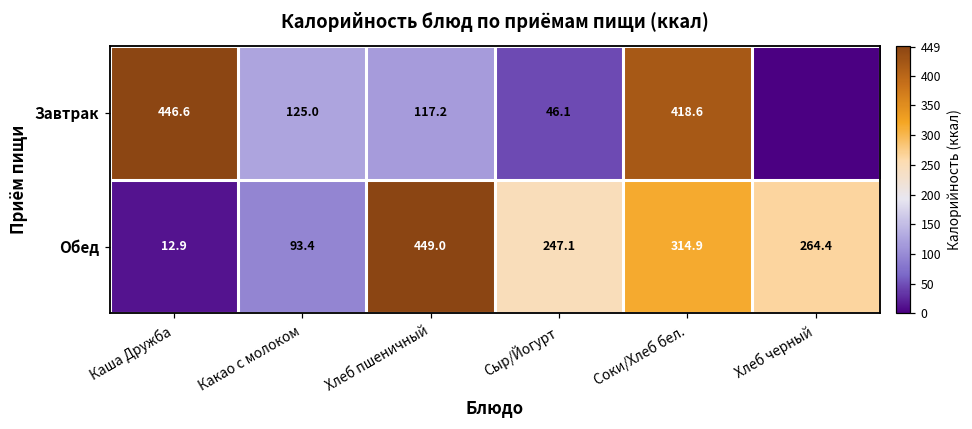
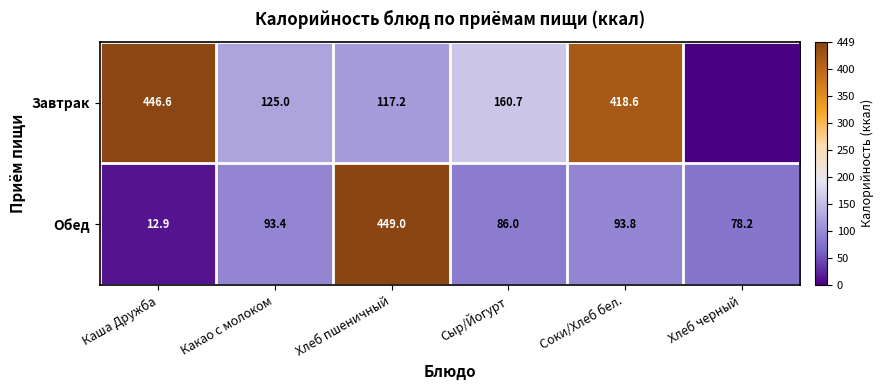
Завтрак, Сыр/Йогурт: 46.1 -> 160.7
Обед, Сыр/Йогурт: 247.1 -> 86.0
Обед, Соки/Хлеб бел.: 314.9 -> 93.8
Обед, Хлеб черный: 264.4 -> 78.2
